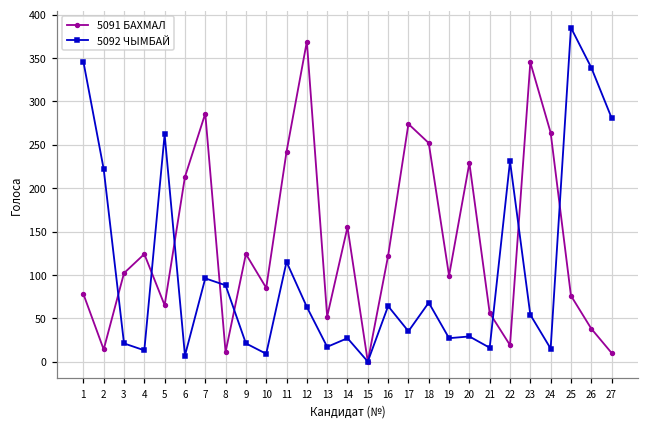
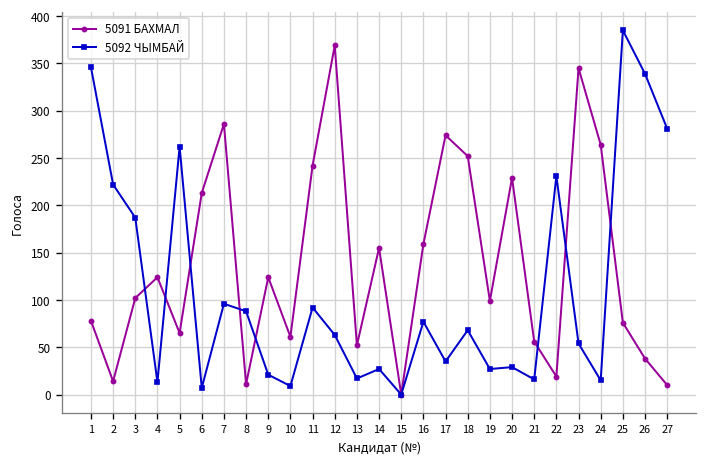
5092 ЧЫМБАЙ, 3: 20 -> 190
5091 БАХМАЛ, 10: 90 -> 60
5092 ЧЫМБАЙ, 11: 120 -> 90
5091 БАХМАЛ, 16: 120 -> 160
5092 ЧЫМБАЙ, 16: 60 -> 80
